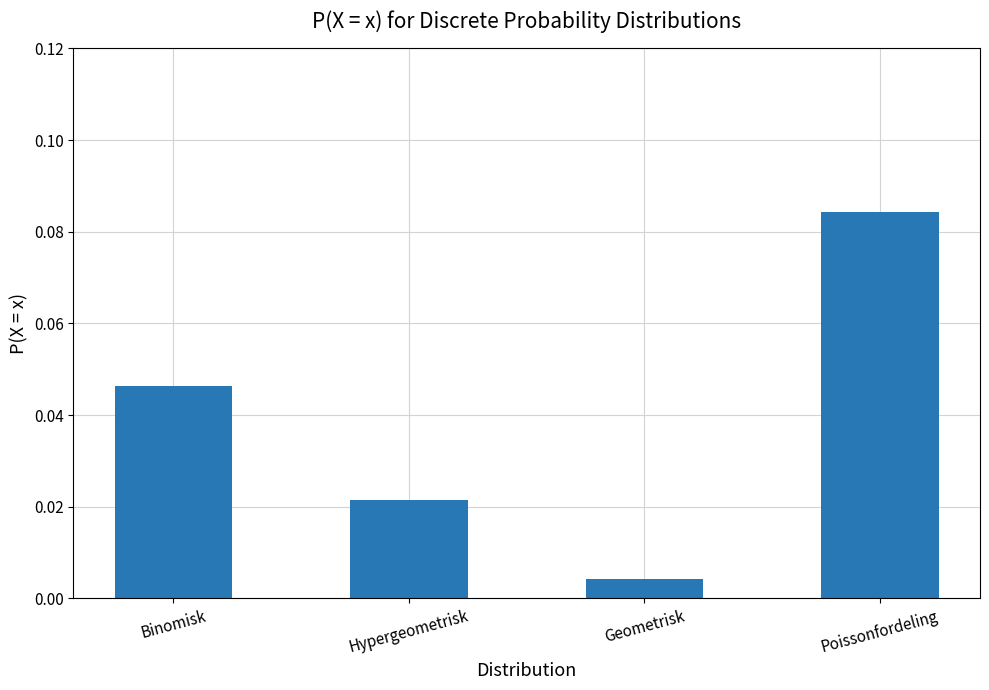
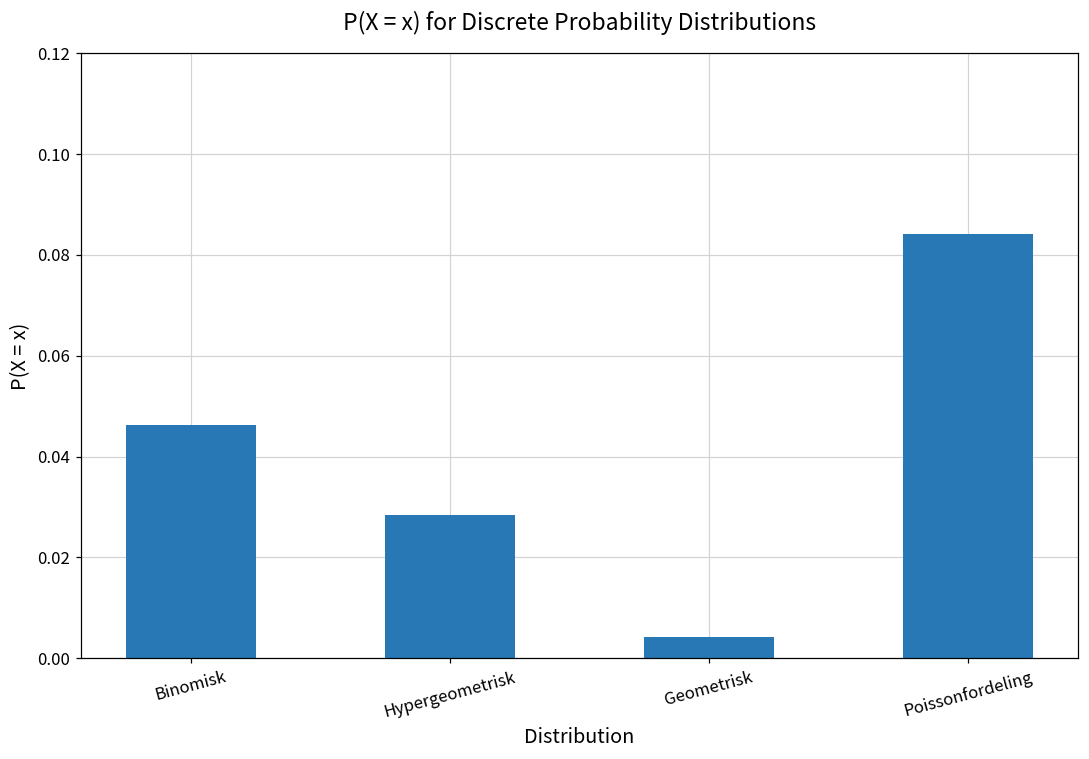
Hypergeometrisk: 0.022 -> 0.028
